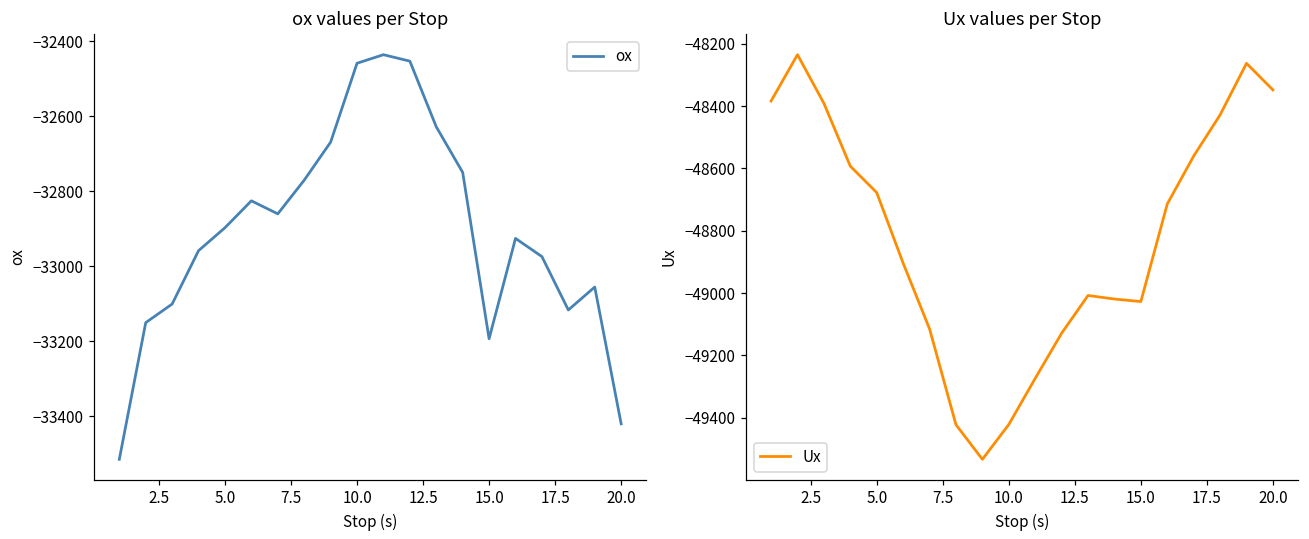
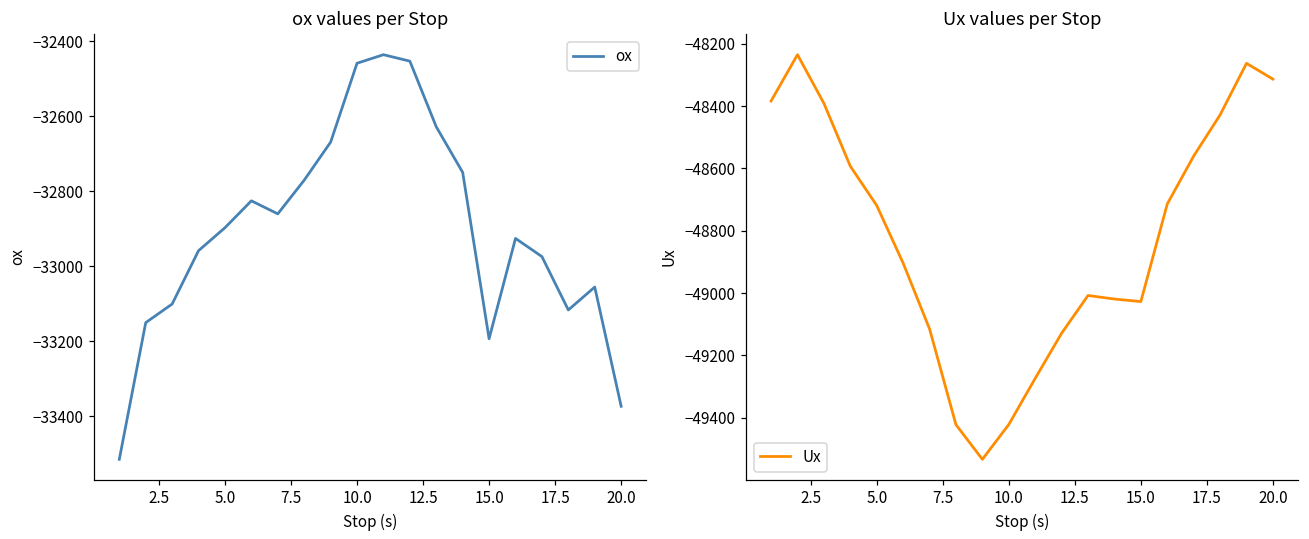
ox values per Stop, 20.0: -33420 -> -33370
Ux values per Stop, 5.0: -48680 -> -48720
Ux values per Stop, 20.0: -48350 -> -48310
